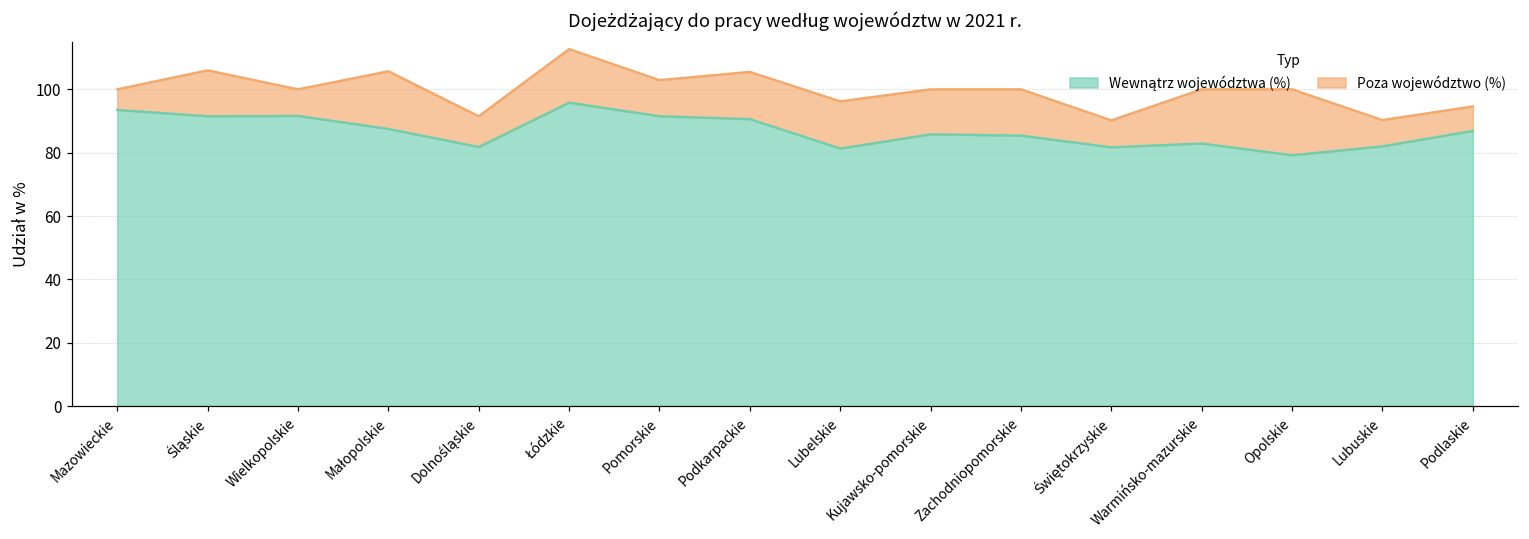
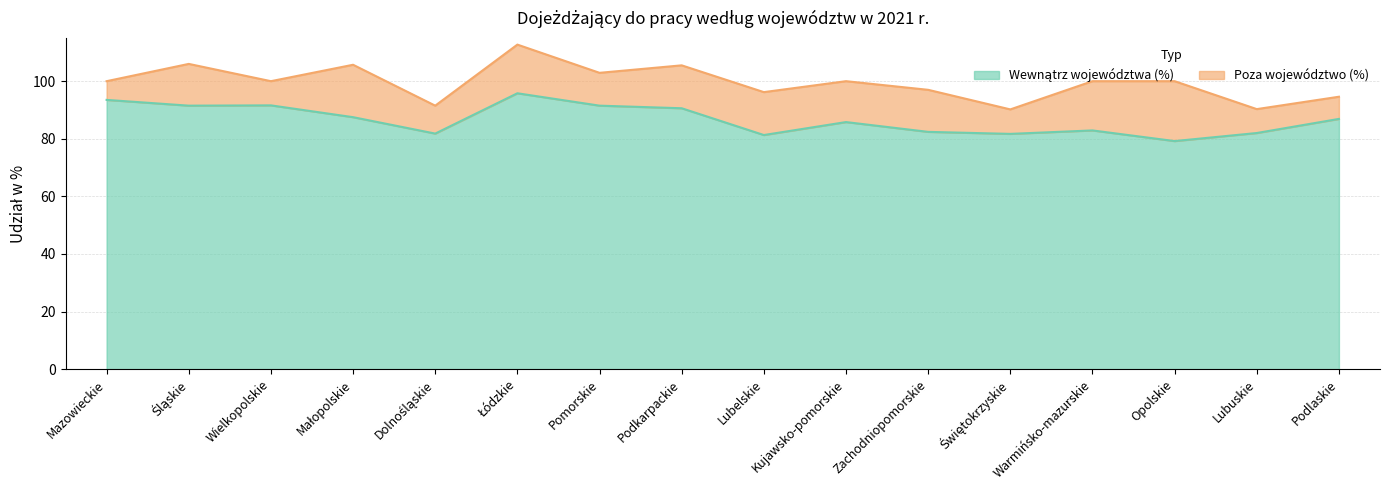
Wewnątrz województwa (%), Zachodniopomorskie: 85 -> 82
